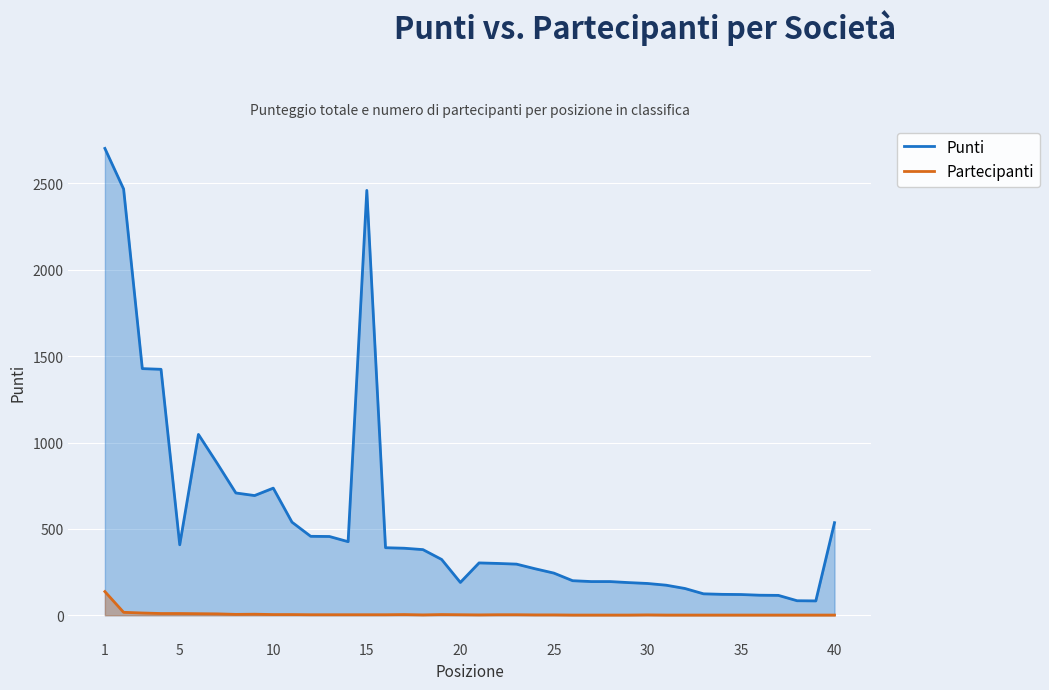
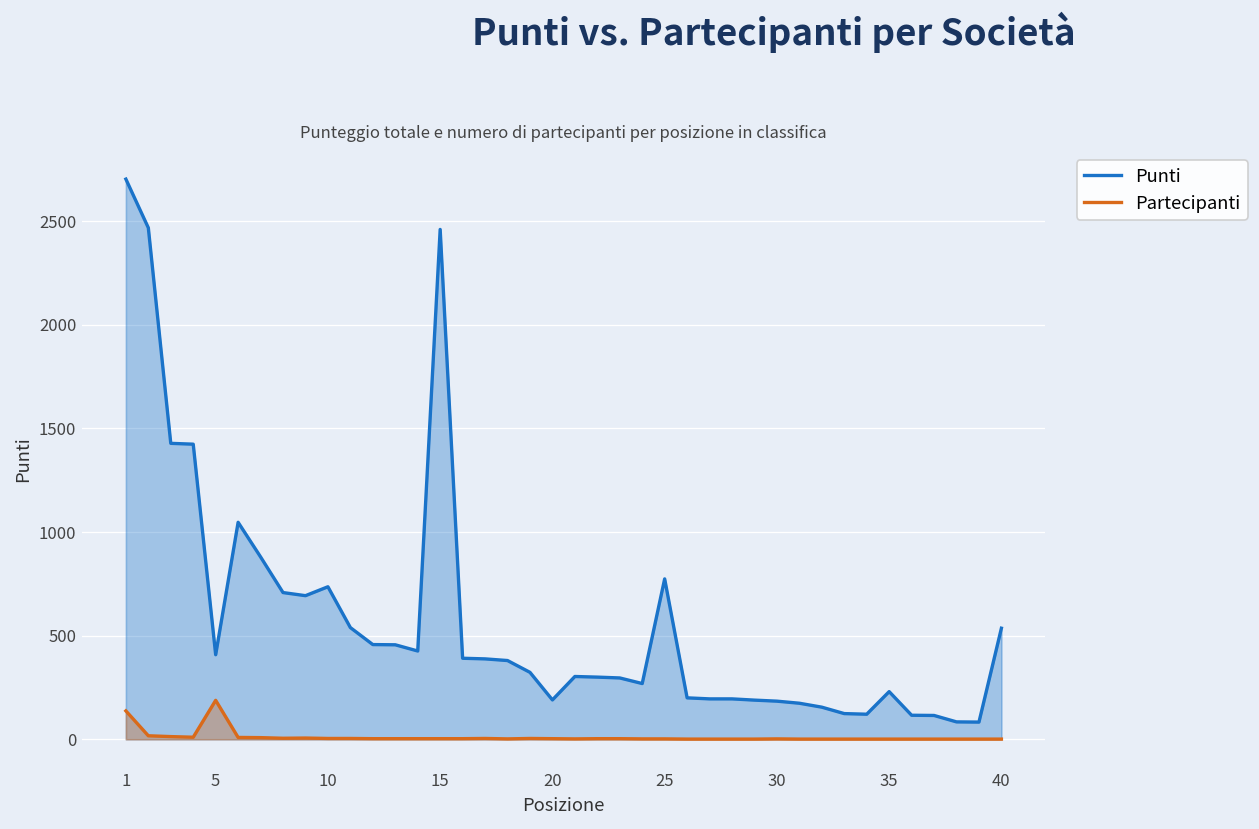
Partecipanti, 5: 10 -> 190
Punti, 25: 240 -> 770
Punti, 35: 120 -> 230
